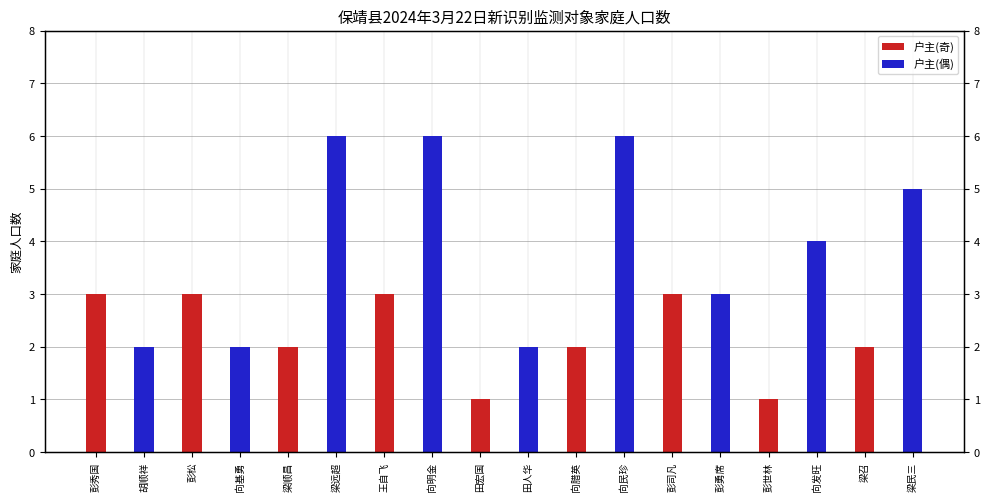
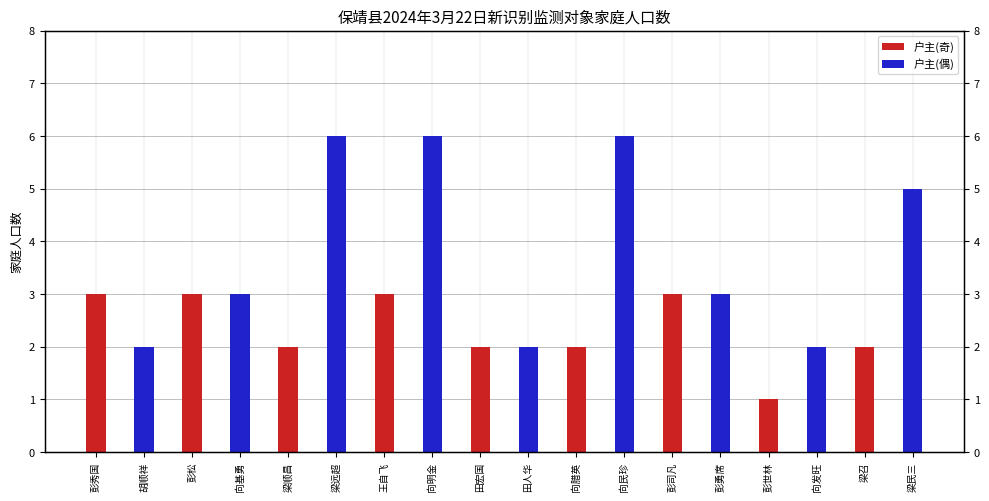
户主(偶), 向基勇: 2 -> 3
户主(奇), 田宏国: 1 -> 2
户主(偶), 向发旺: 4 -> 2
